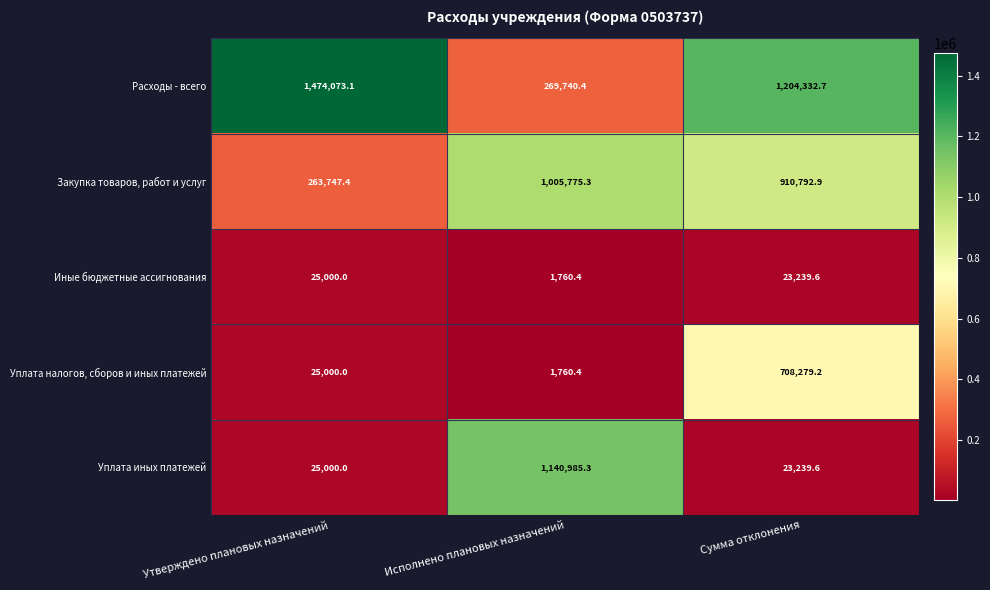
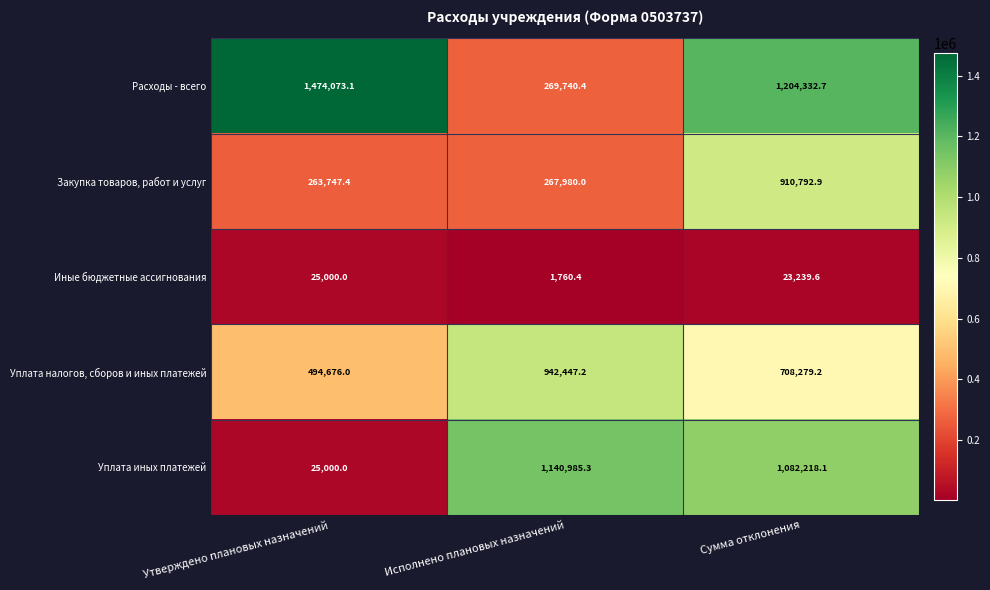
Закупка товаров, работ и услуг, Исполнено плановых назначений: 1,005,775.3 -> 267,980.0
Уплата налогов, сборов и иных платежей, Утверждено плановых назначений: 25,000.0 -> 494,676.0
Уплата налогов, сборов и иных платежей, Исполнено плановых назначений: 1,760.4 -> 942,447.2
Уплата иных платежей, Сумма отклонения: 23,239.6 -> 1,082,218.1
